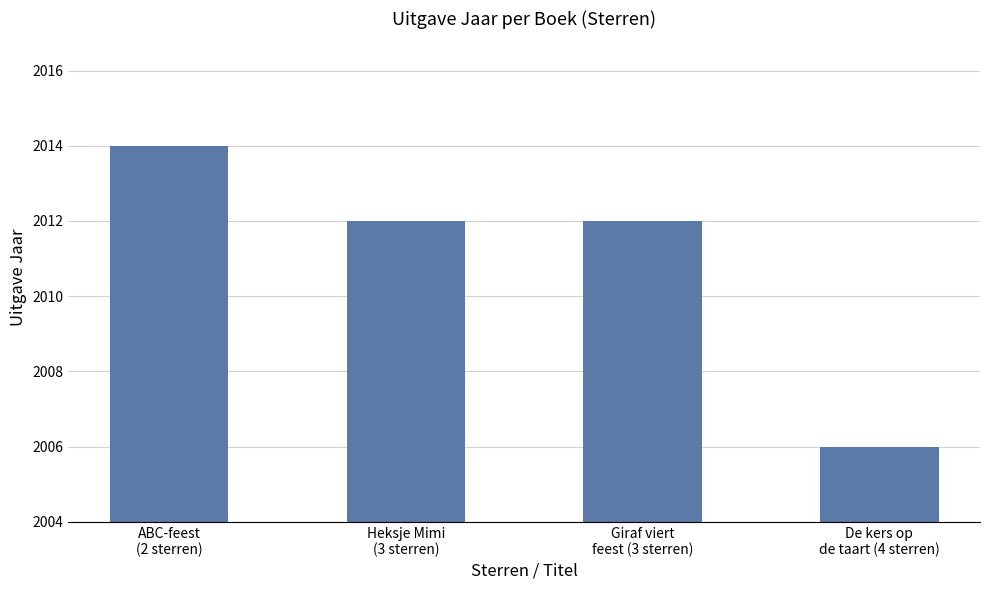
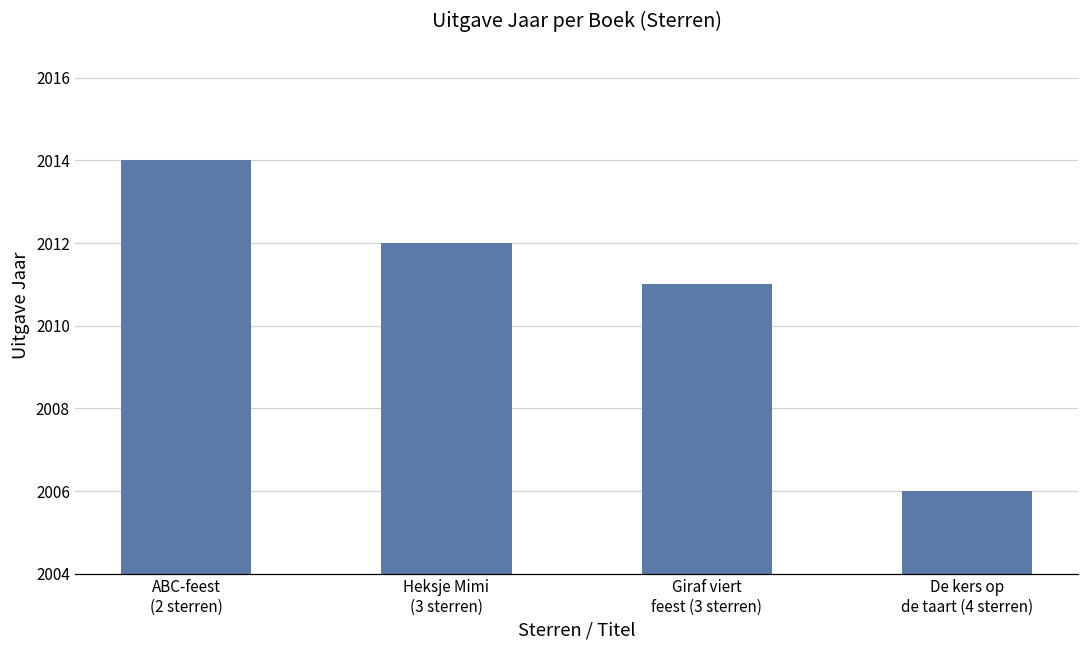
Giraf viert feest (3 sterren): 2012 -> 2011
